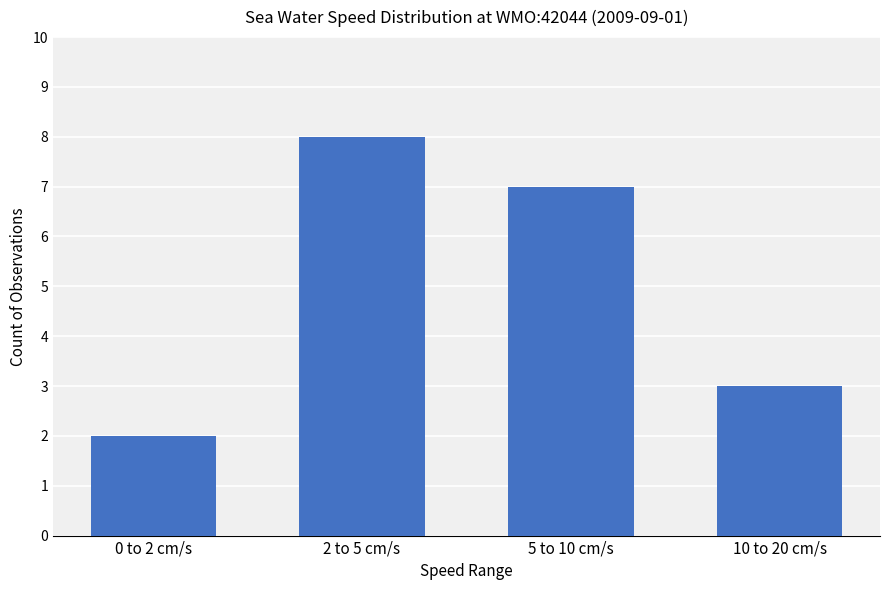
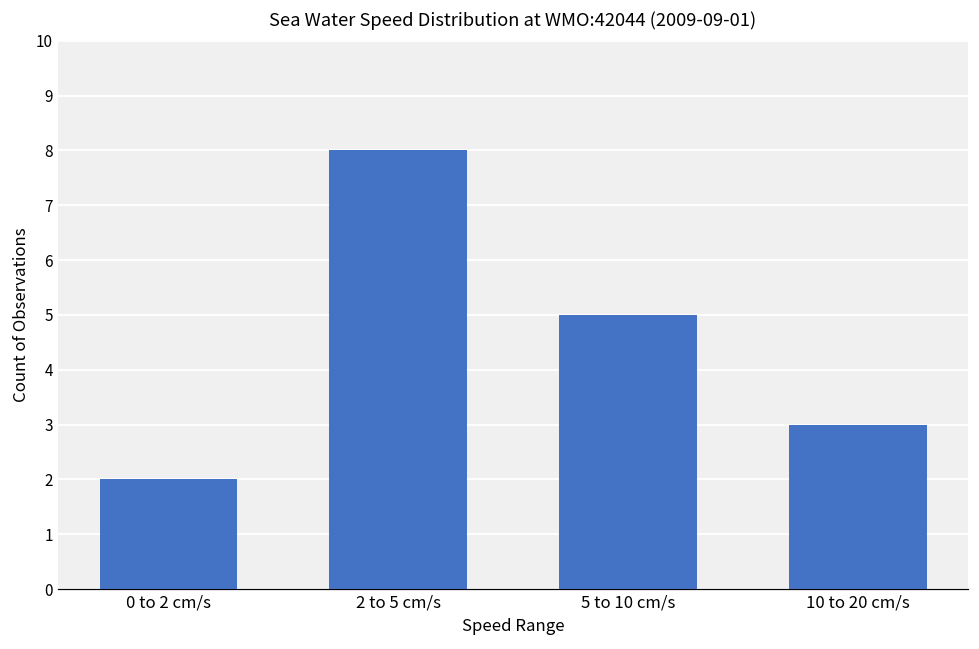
5 to 10 cm/s: 7 -> 5
